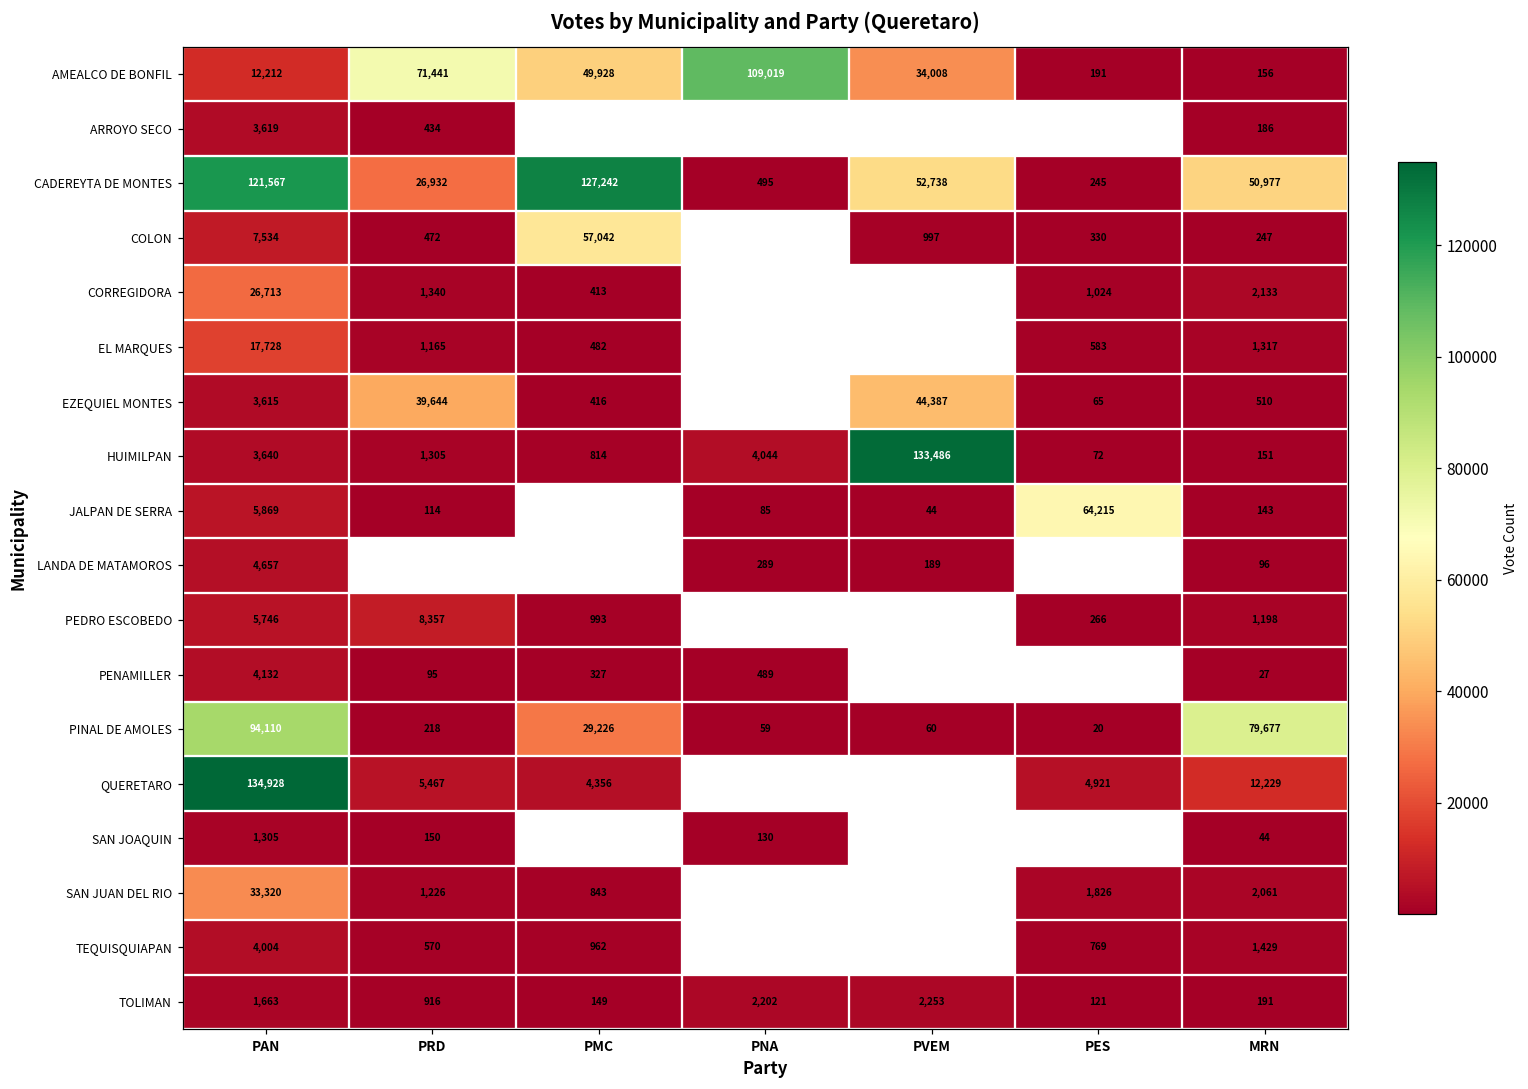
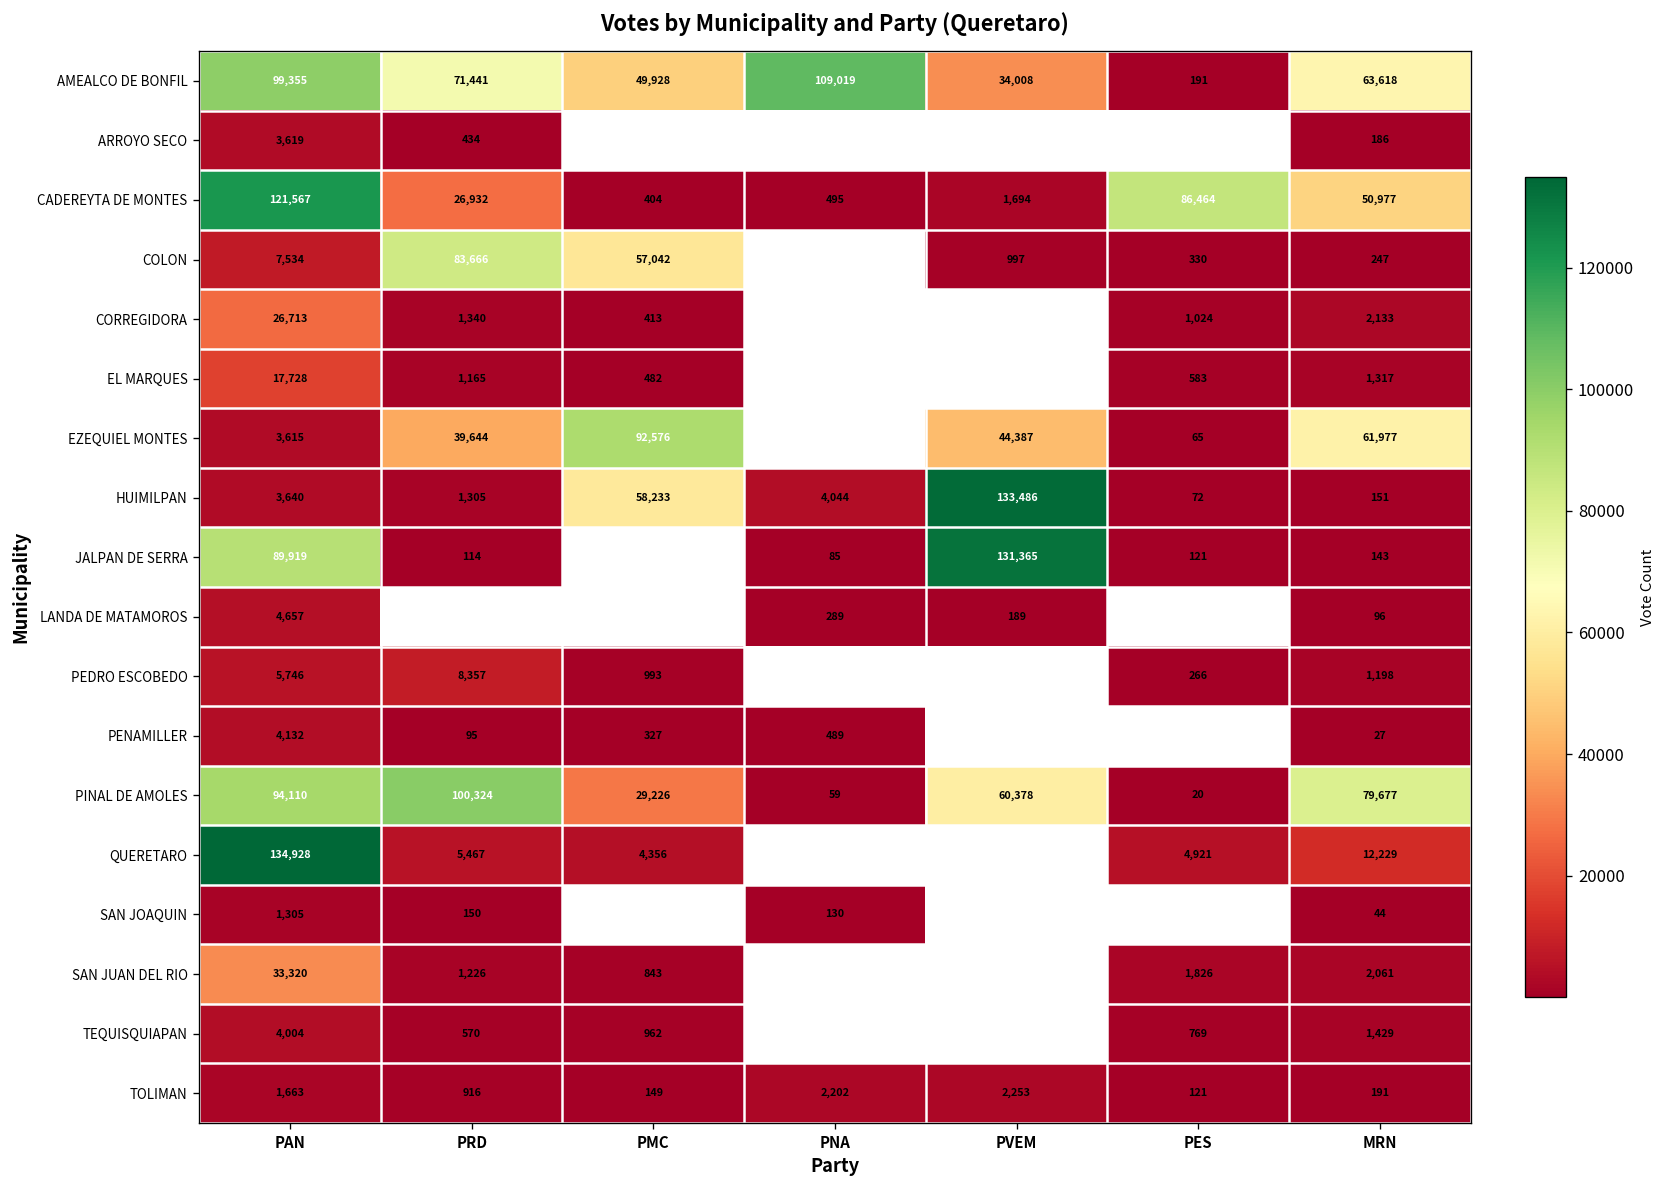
AMEALCO DE BONFIL, PAN: 12,212 -> 99,355
AMEALCO DE BONFIL, MRN: 156 -> 63,618
CADEREYTA DE MONTES, PMC: 127,242 -> 404
CADEREYTA DE MONTES, PVEM: 52,738 -> 1,694
CADEREYTA DE MONTES, PES: 245 -> 86,464
COLON, PRD: 472 -> 83,666
EZEQUIEL MONTES, PMC: 416 -> 92,576
EZEQUIEL MONTES, MRN: 510 -> 61,977
HUIMILPAN, PMC: 814 -> 58,233
JALPAN DE SERRA, PAN: 5,869 -> 89,919
JALPAN DE SERRA, PVEM: 44 -> 131,365
JALPAN DE SERRA, PES: 64,215 -> 121
PINAL DE AMOLES, PRD: 218 -> 100,324
PINAL DE AMOLES, PVEM: 60 -> 60,378
